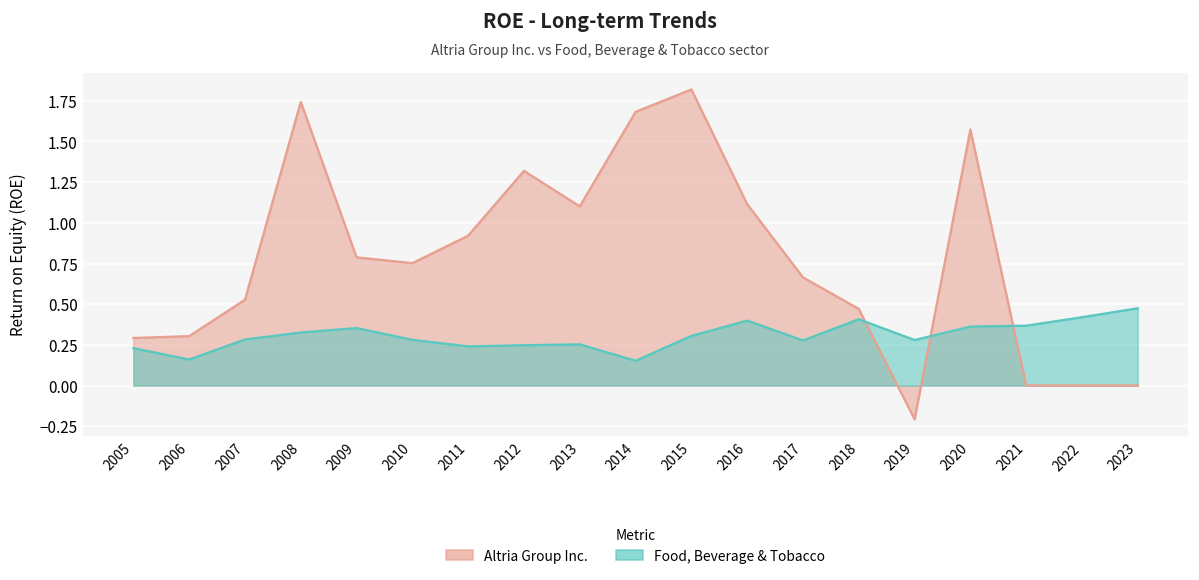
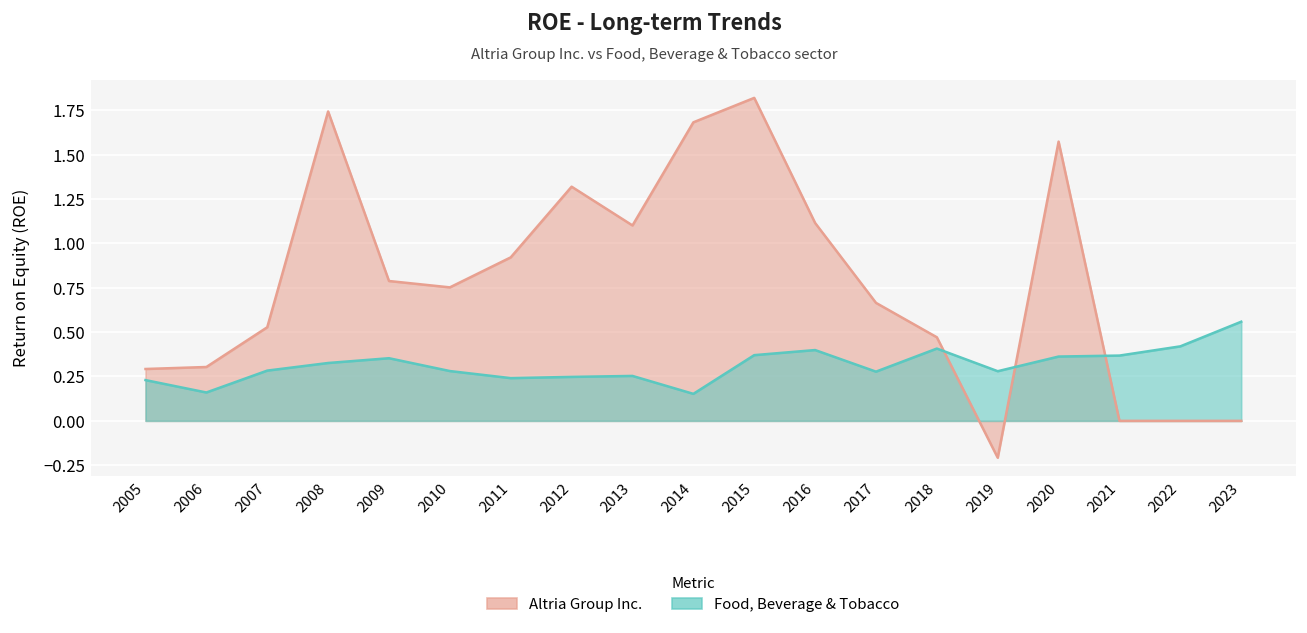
Food, Beverage & Tobacco, 2015: 0.31 -> 0.37
Food, Beverage & Tobacco, 2023: 0.47 -> 0.56
